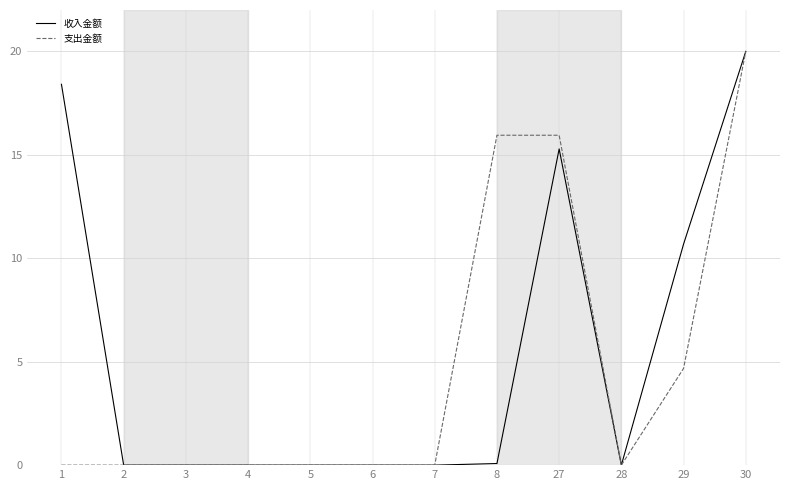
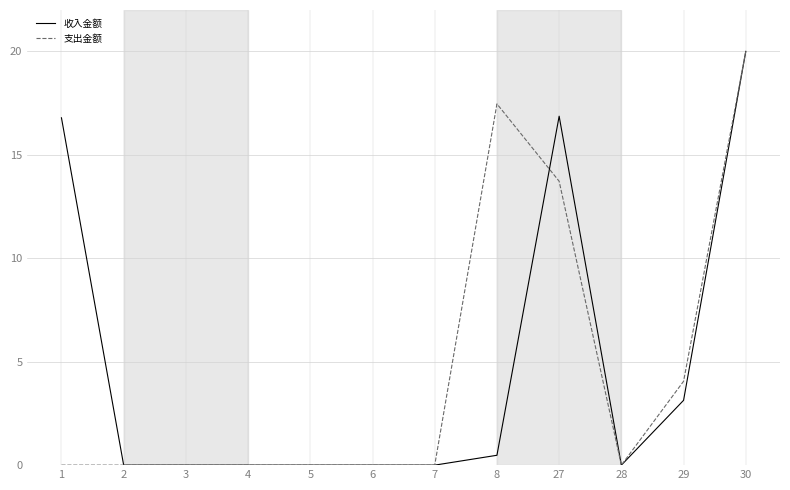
收入金额, 1: 18.4 -> 16.8
收入金额, 8: 0.1 -> 0.5
支出金额, 8: 15.9 -> 17.5
收入金额, 27: 15.3 -> 16.9
支出金额, 27: 15.9 -> 13.7
收入金额, 29: 10.7 -> 3.1
支出金额, 29: 4.7 -> 4.1
